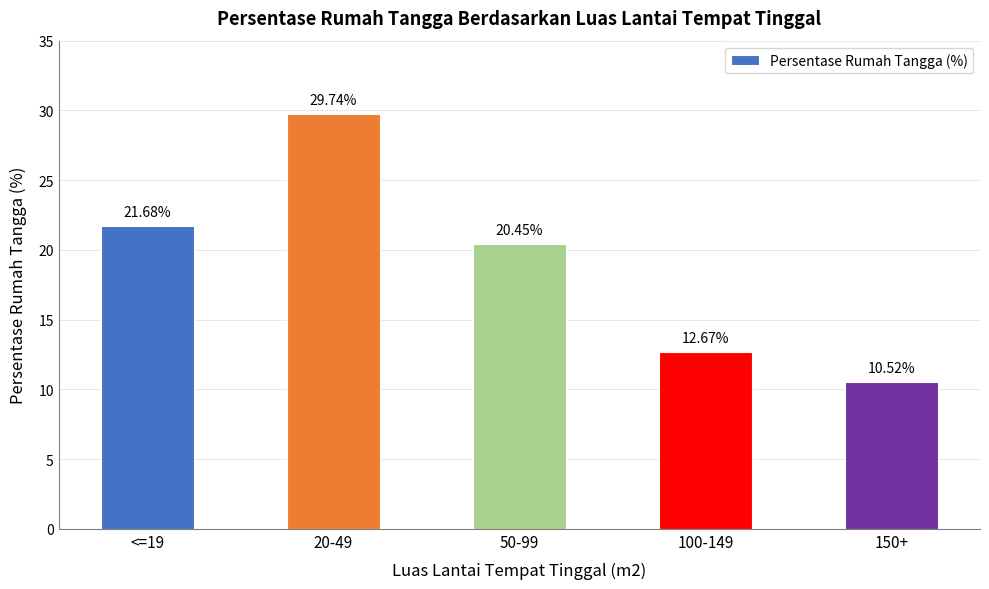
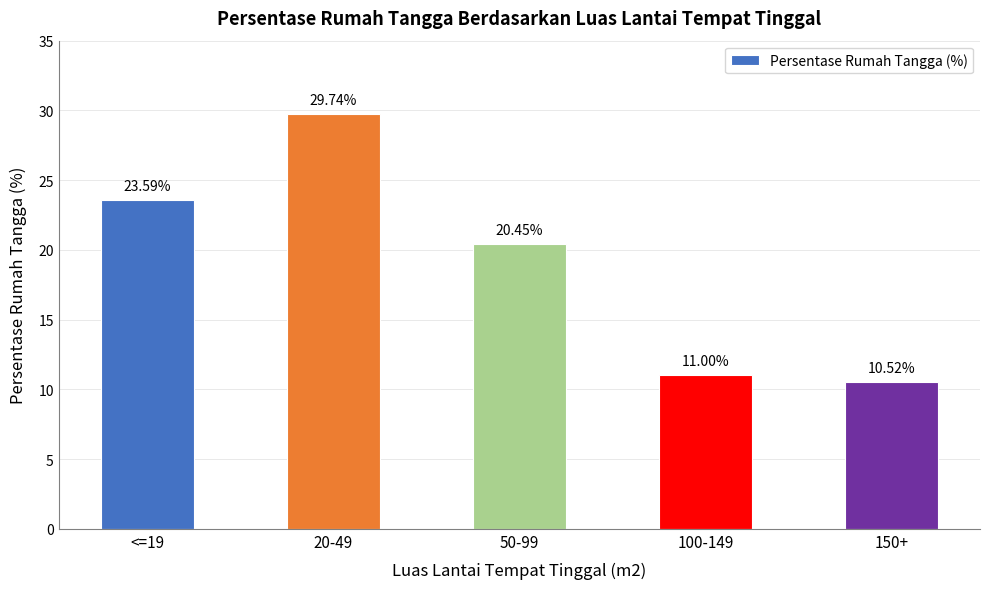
<=19: 21.68% -> 23.59%
100-149: 12.67% -> 11.00%
